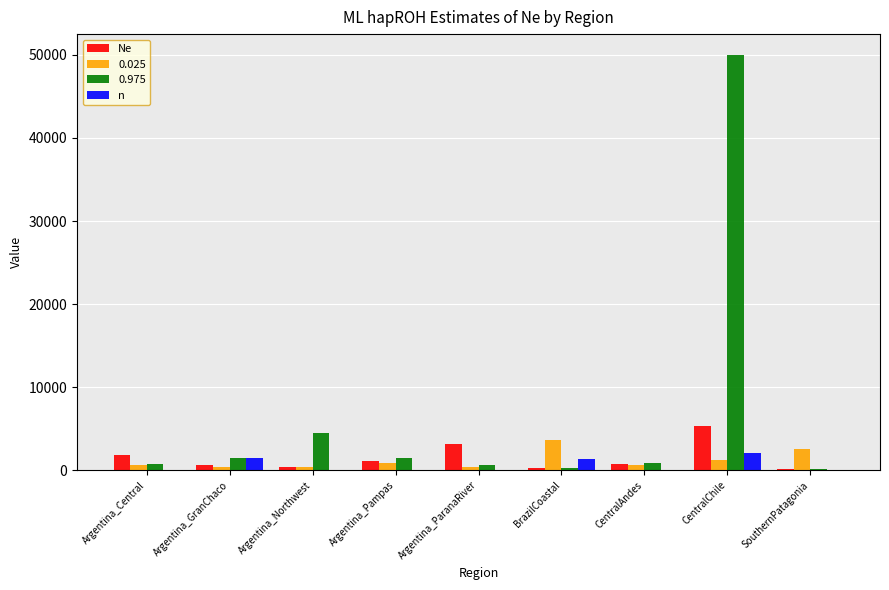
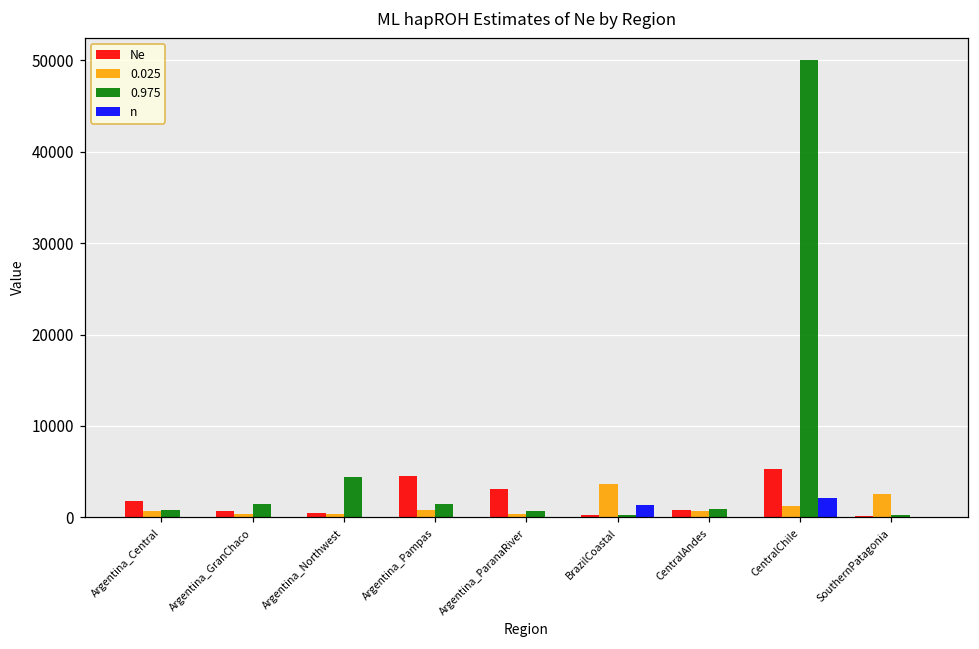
n, Argentina_GranChaco: 1000 -> 0
Ne, Argentina_Pampas: 1000 -> 5000
